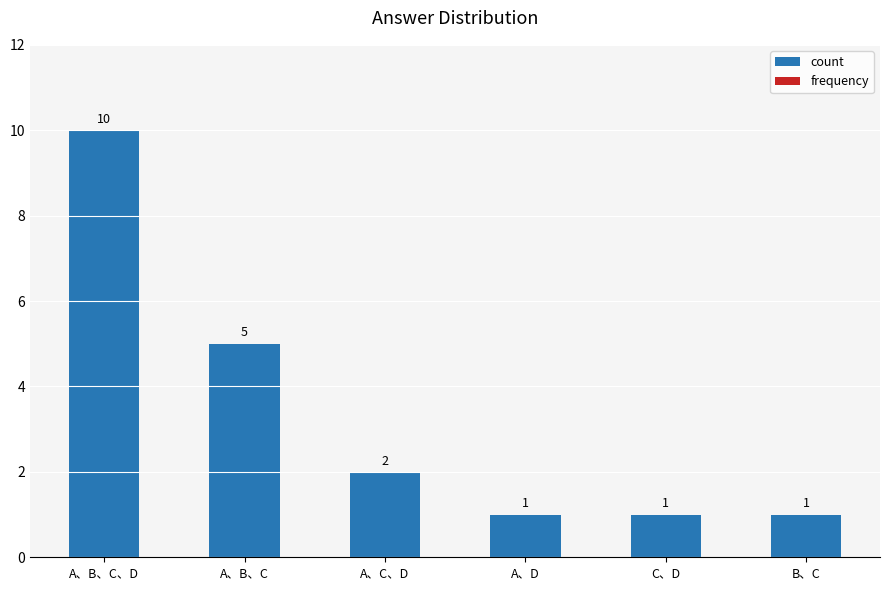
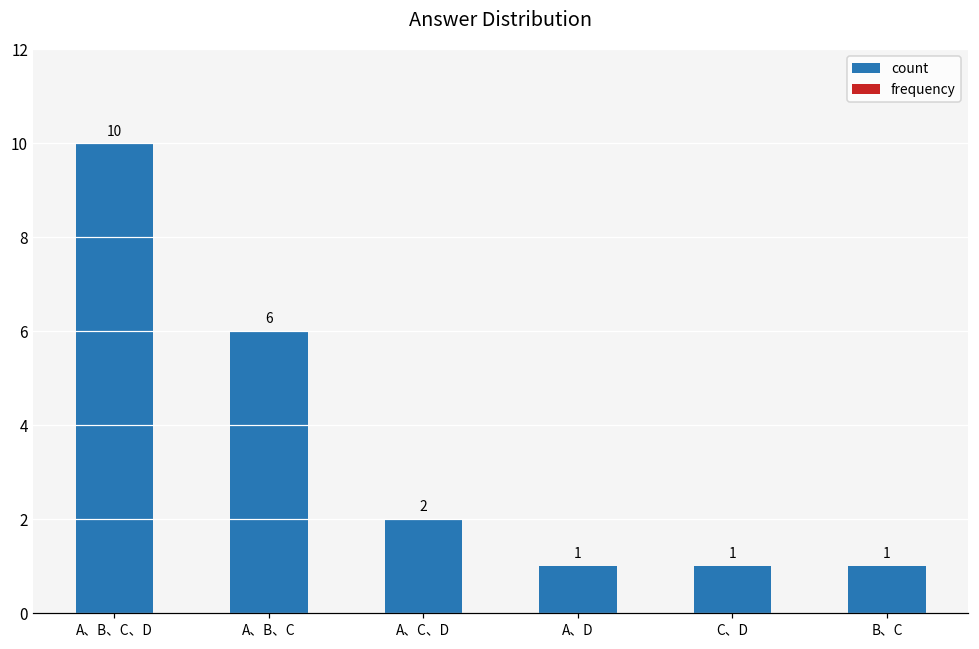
count, A、B、C: 5 -> 6
